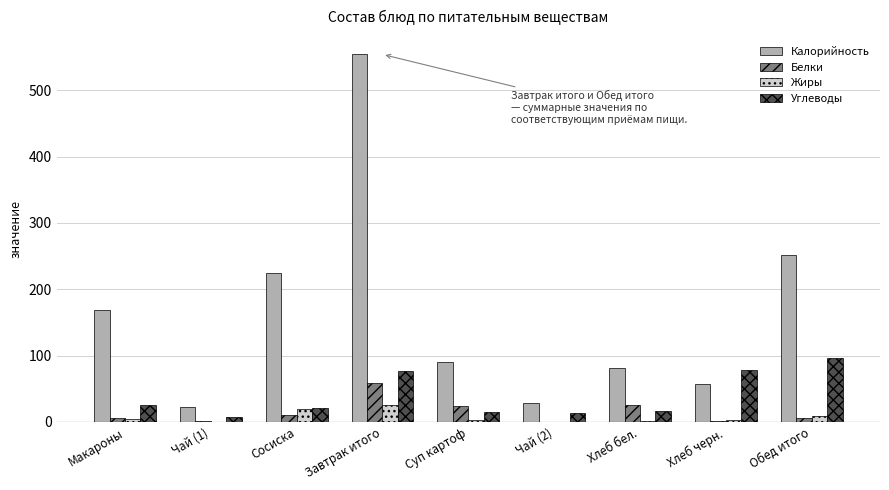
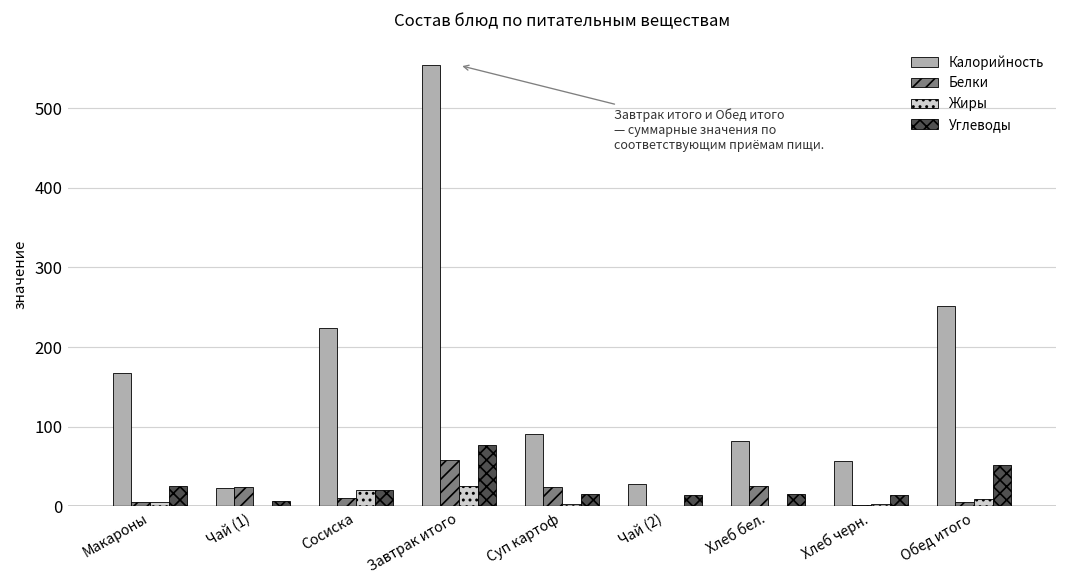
Белки, Чай (1): 0 -> 20
Углеводы, Хлеб черн.: 80 -> 10
Углеводы, Обед итого: 100 -> 50
